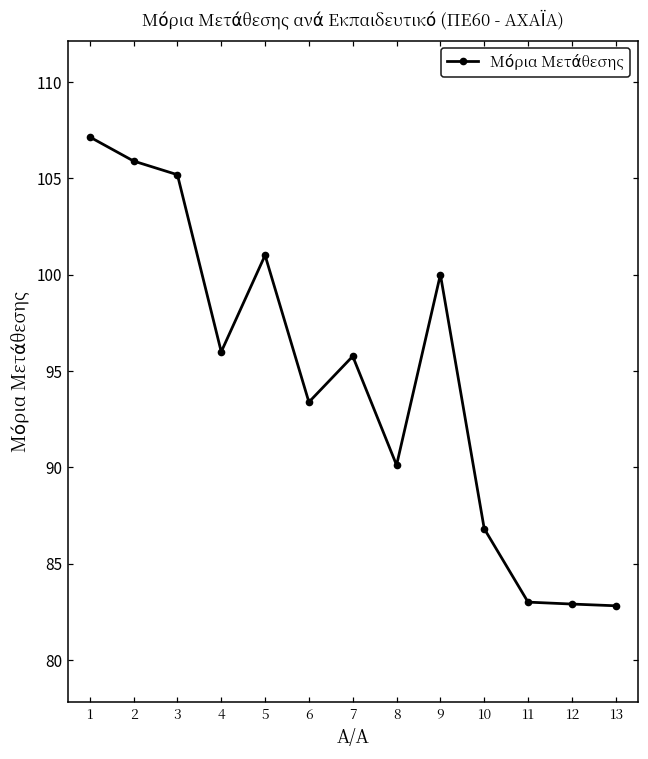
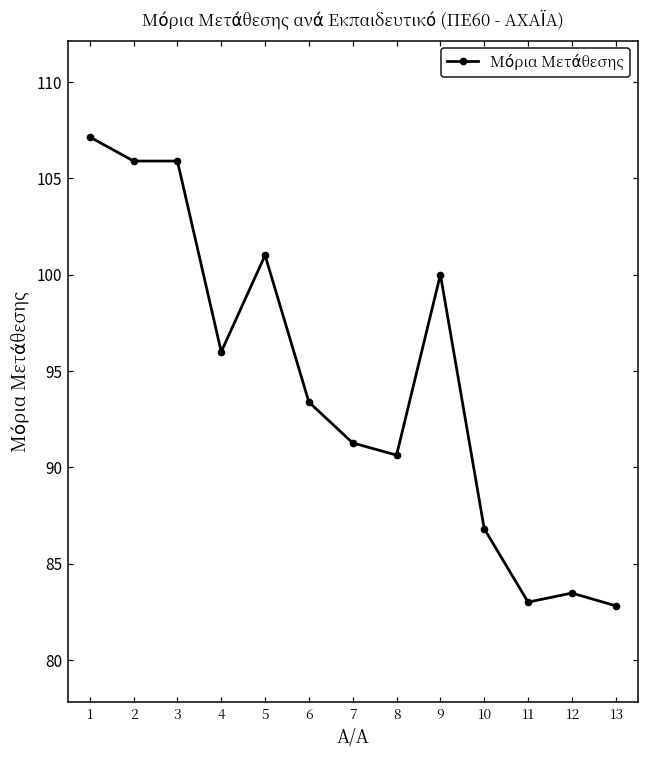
3: 105.2 -> 105.9
7: 95.8 -> 91.3
8: 90.1 -> 90.6
12: 82.9 -> 83.5
